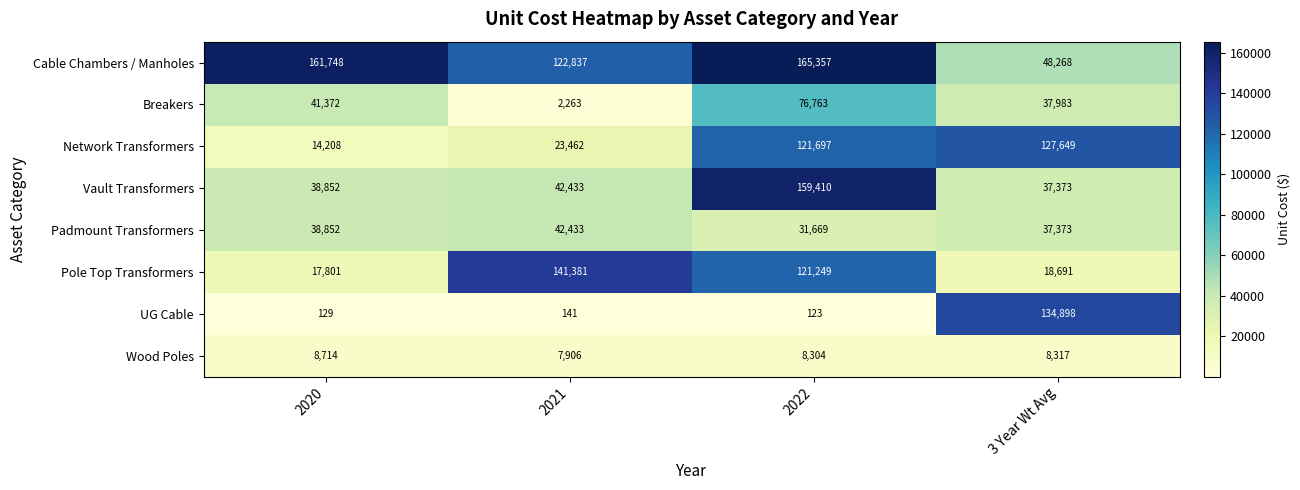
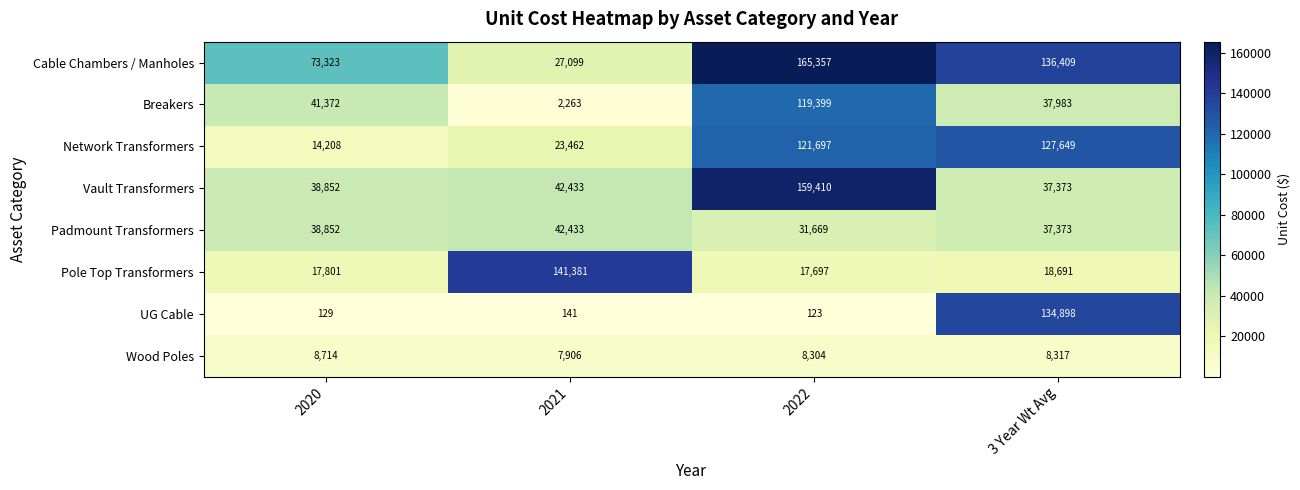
Cable Chambers / Manholes, 2020: 161,748 -> 73,323
Cable Chambers / Manholes, 2021: 122,837 -> 27,099
Cable Chambers / Manholes, 3 Year Wt Avg: 48,268 -> 136,409
Breakers, 2022: 76,763 -> 119,399
Pole Top Transformers, 2022: 121,249 -> 17,697
